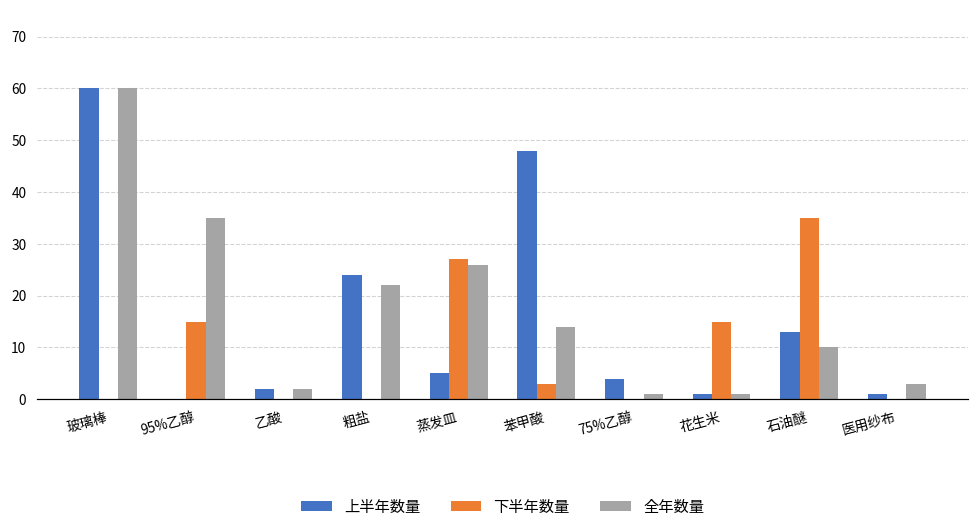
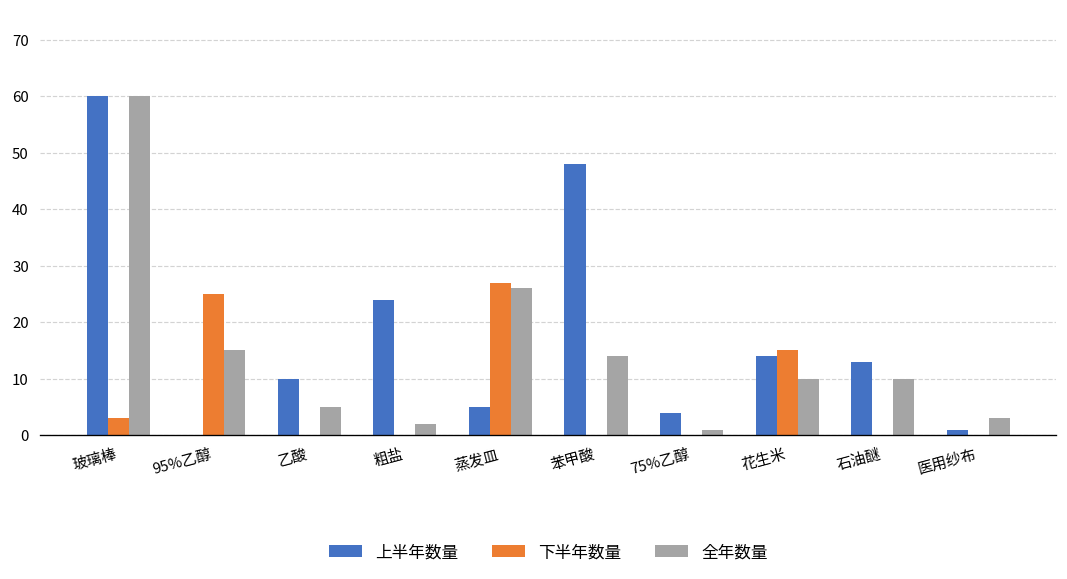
下半年数量, 玻璃棒: 0 -> 3
下半年数量, 95%乙醇: 15 -> 25
全年数量, 95%乙醇: 35 -> 15
上半年数量, 乙酸: 2 -> 10
全年数量, 乙酸: 2 -> 5
全年数量, 粗盐: 22 -> 2
下半年数量, 苯甲酸: 3 -> 0
上半年数量, 花生米: 1 -> 14
全年数量, 花生米: 1 -> 10
下半年数量, 石油醚: 35 -> 0
